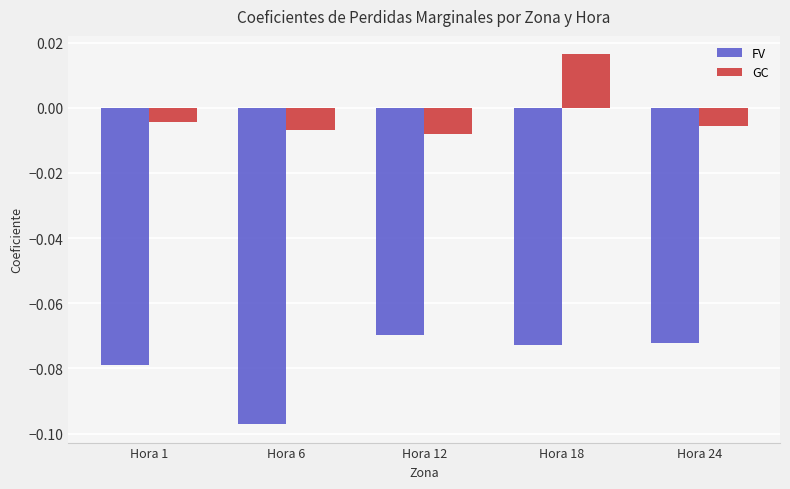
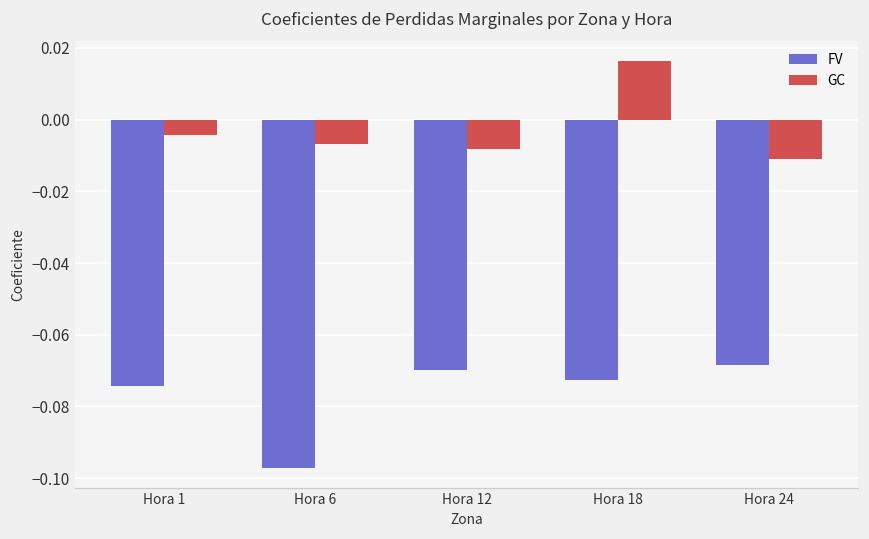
FV, Hora 1: -0.079 -> -0.074
FV, Hora 24: -0.072 -> -0.068
GC, Hora 24: -0.005 -> -0.011
